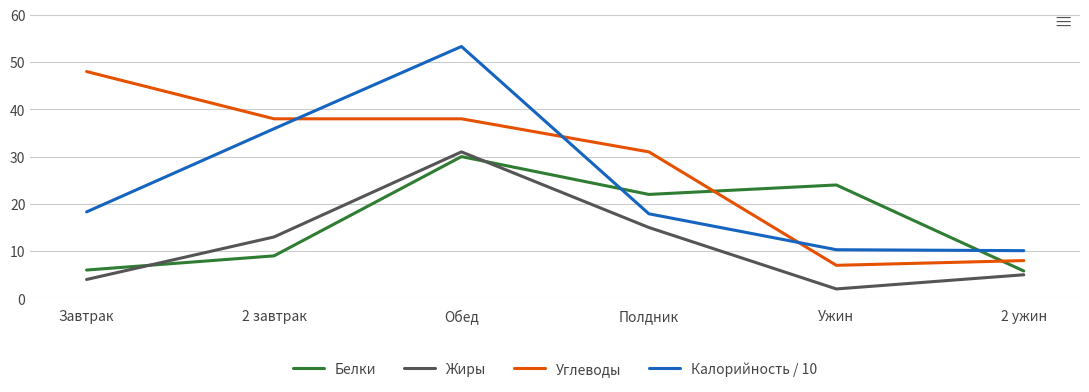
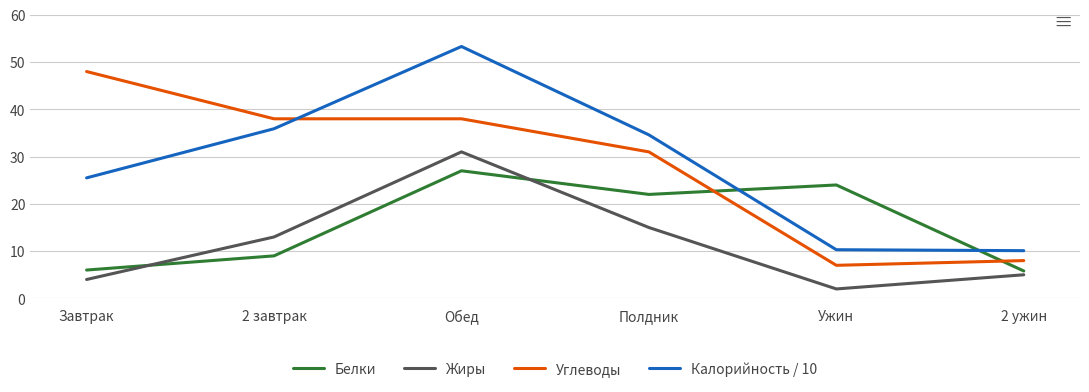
Калорийность / 10, Завтрак: 18 -> 26
Белки, Обед: 30 -> 27
Калорийность / 10, Полдник: 18 -> 35
